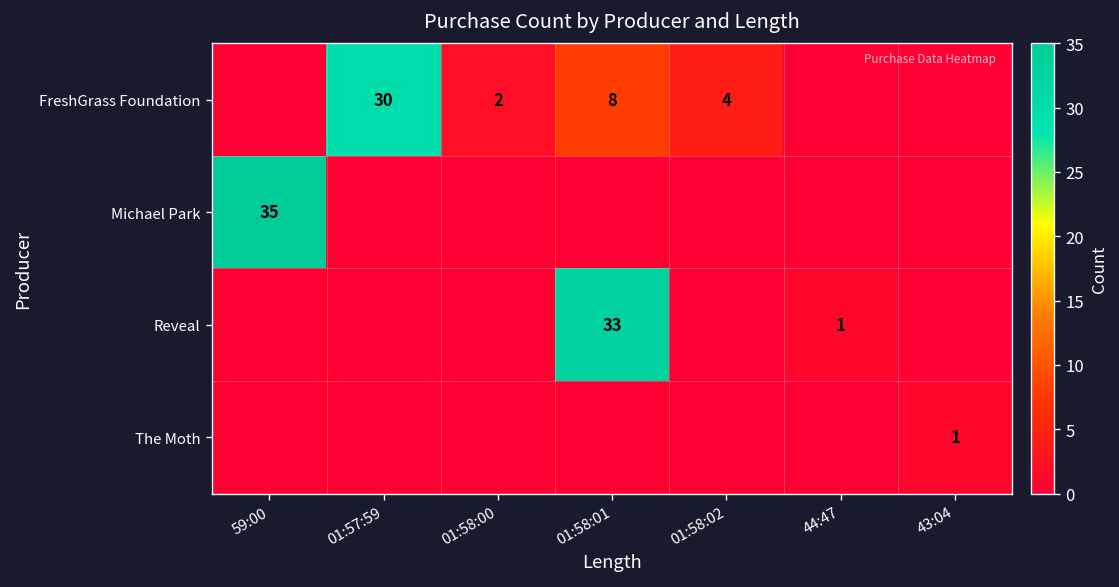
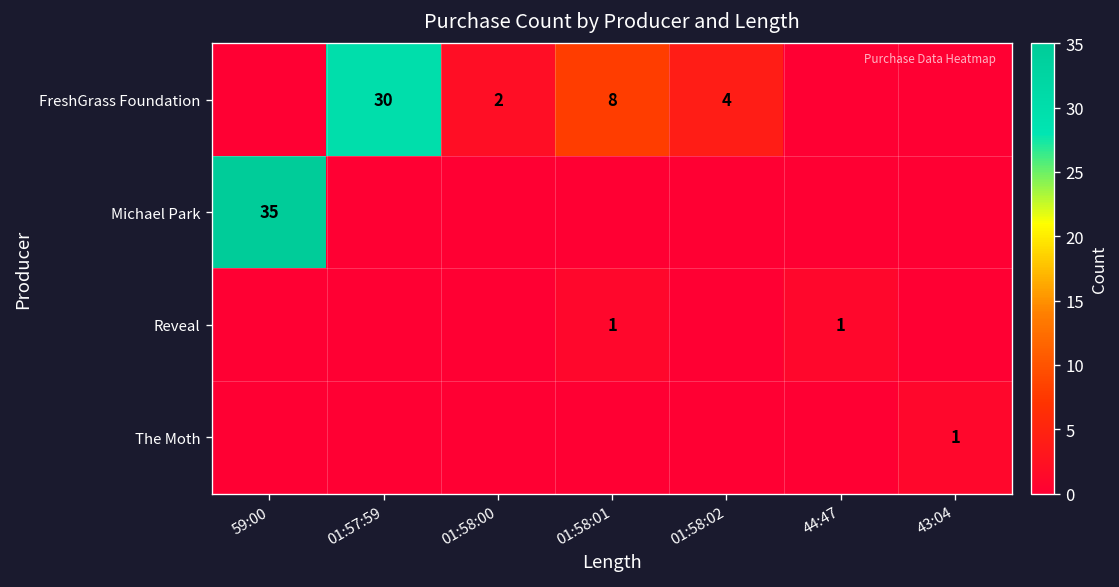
Reveal, 01:58:01: 33 -> 1
